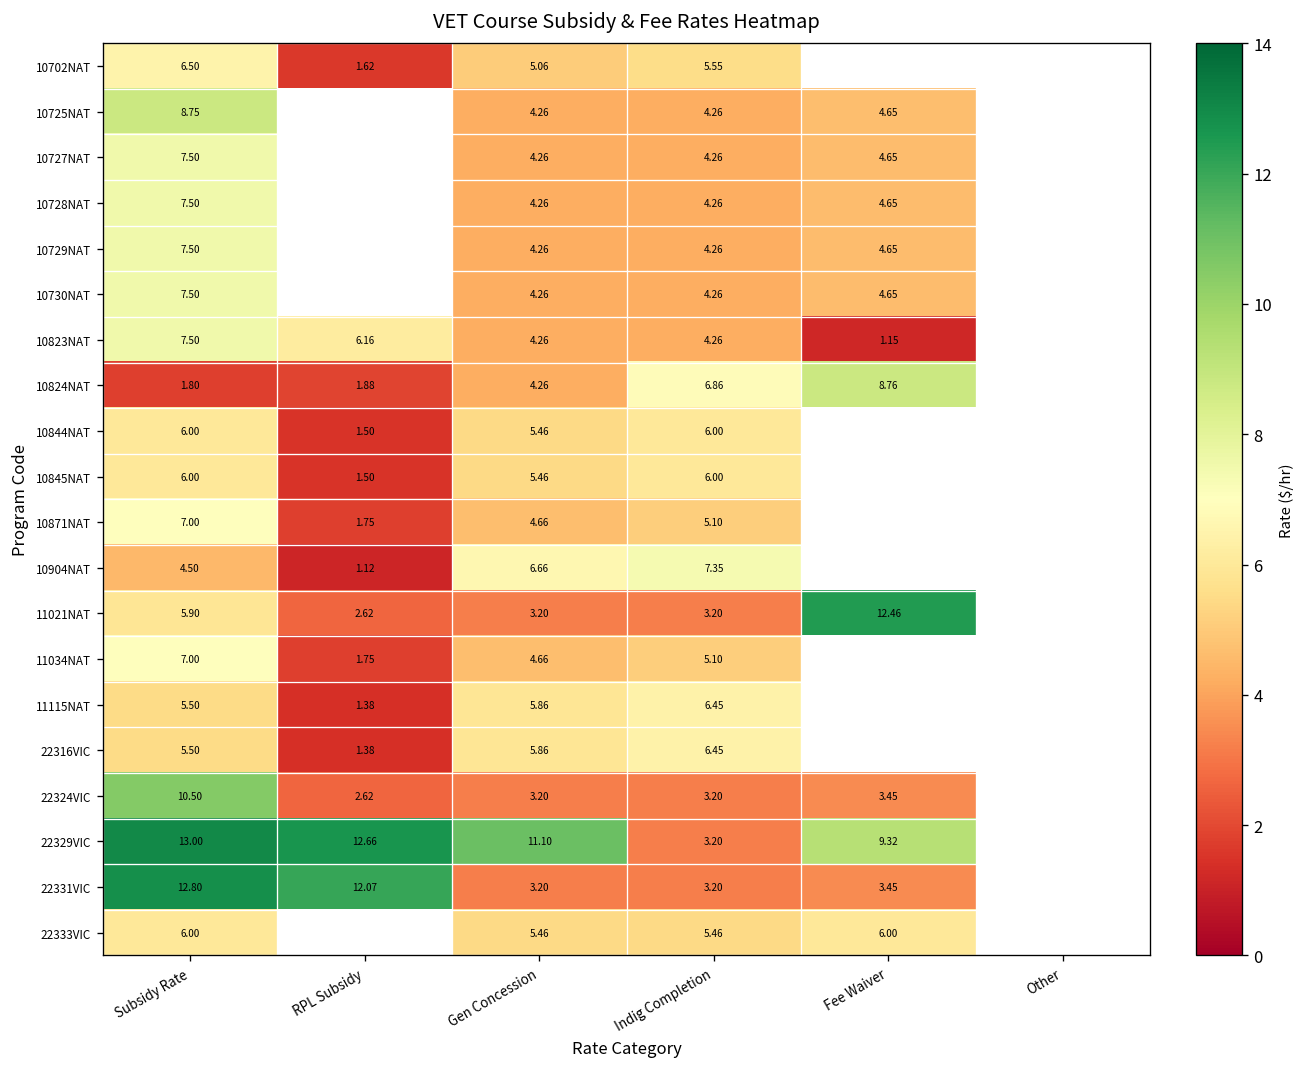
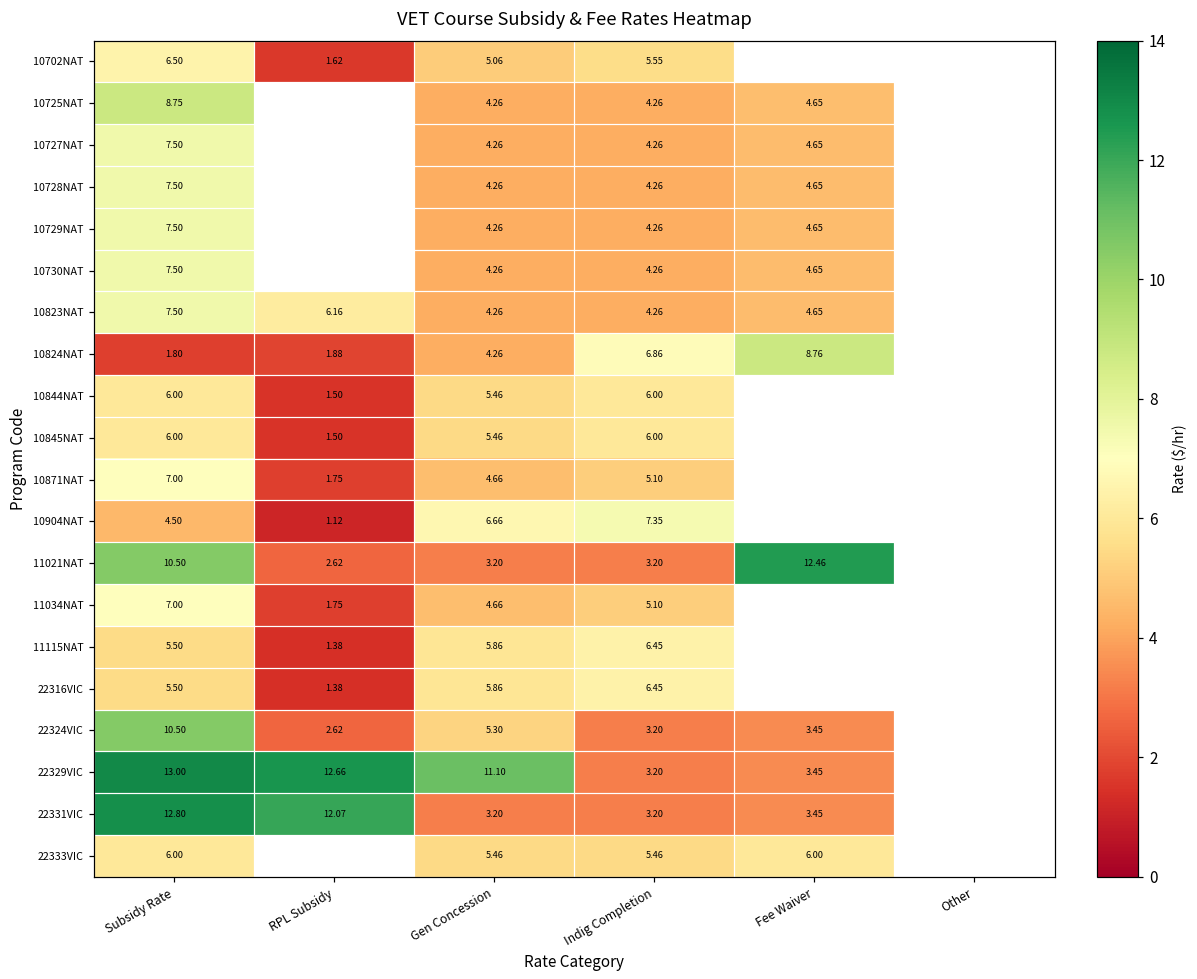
10823NAT, Fee Waiver: 1.15 -> 4.65
11021NAT, Subsidy Rate: 5.90 -> 10.50
22324VIC, Gen Concession: 3.20 -> 5.30
22329VIC, Fee Waiver: 9.32 -> 3.45
